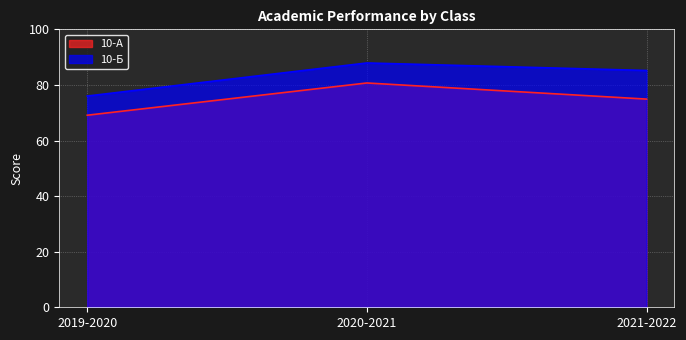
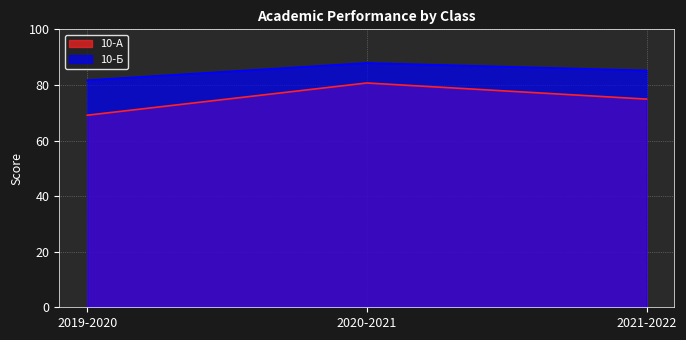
10-Б, 2019-2020: 76 -> 82
